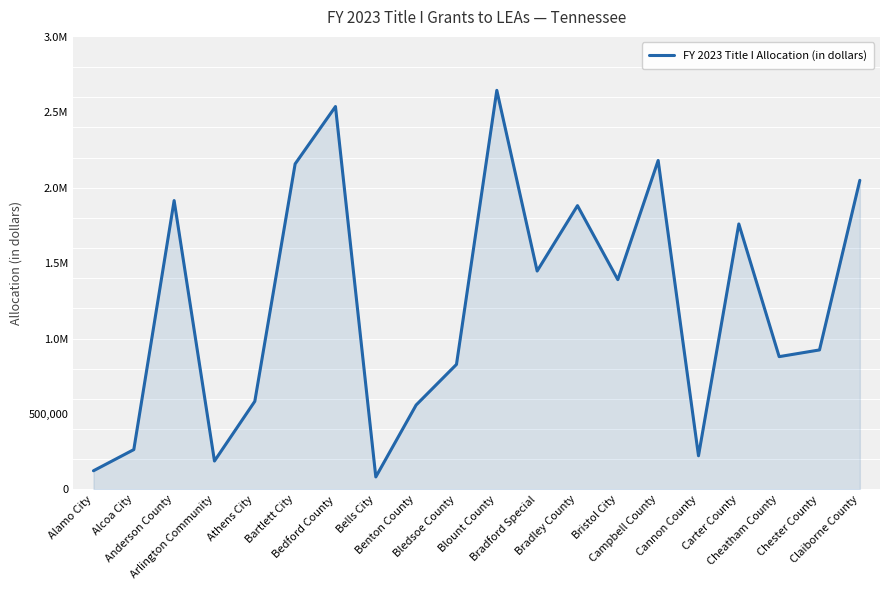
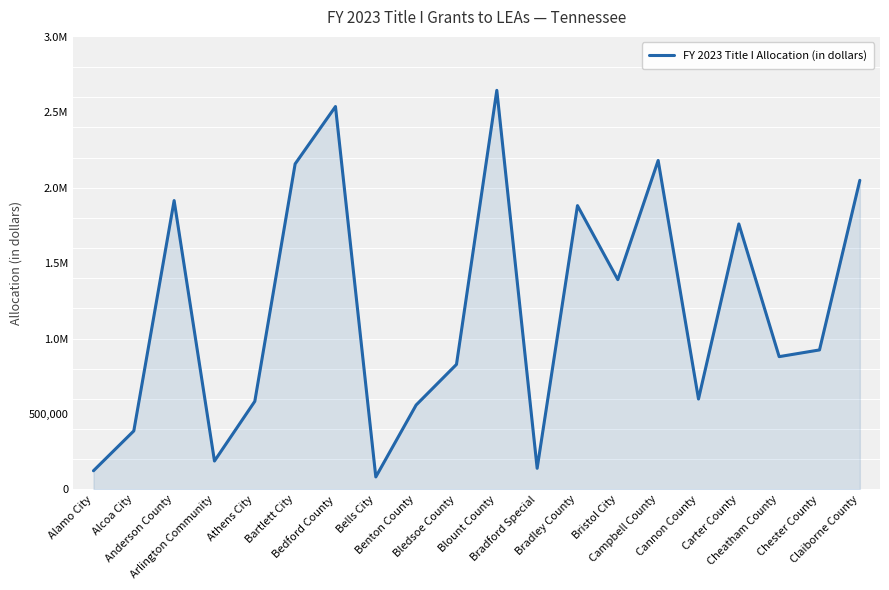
Alcoa City: 260,000 -> 390,000
Bradford Special: 1,450,000 -> 140,000
Cannon County: 220,000 -> 600,000
